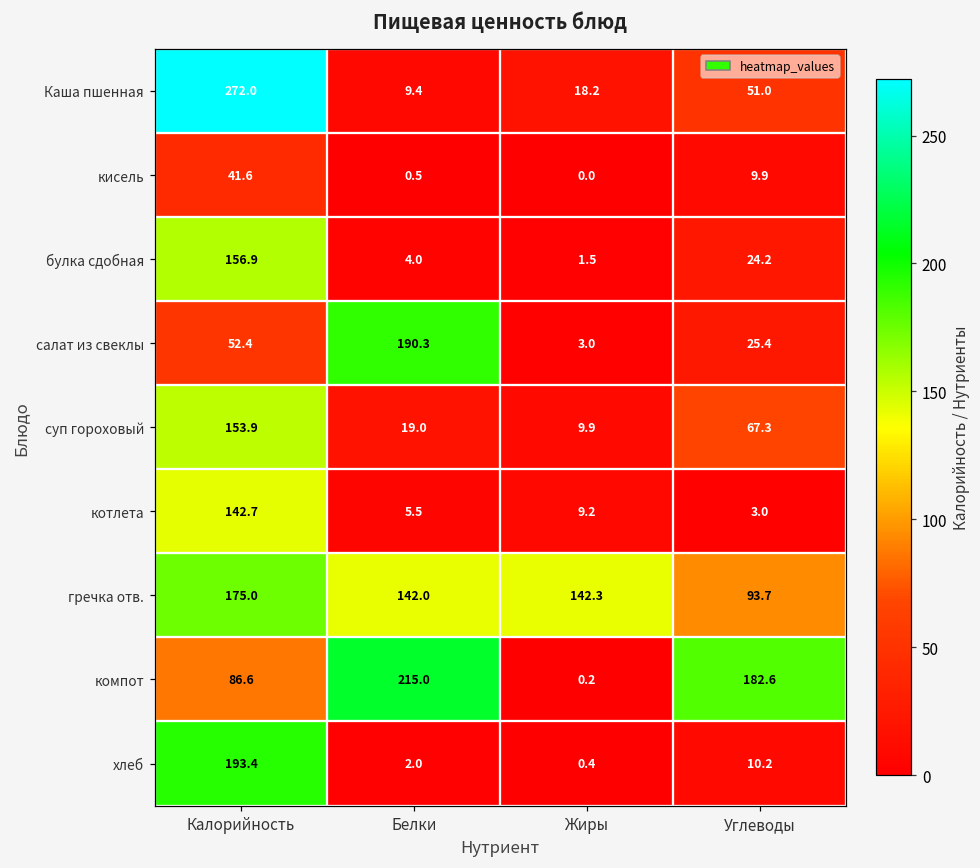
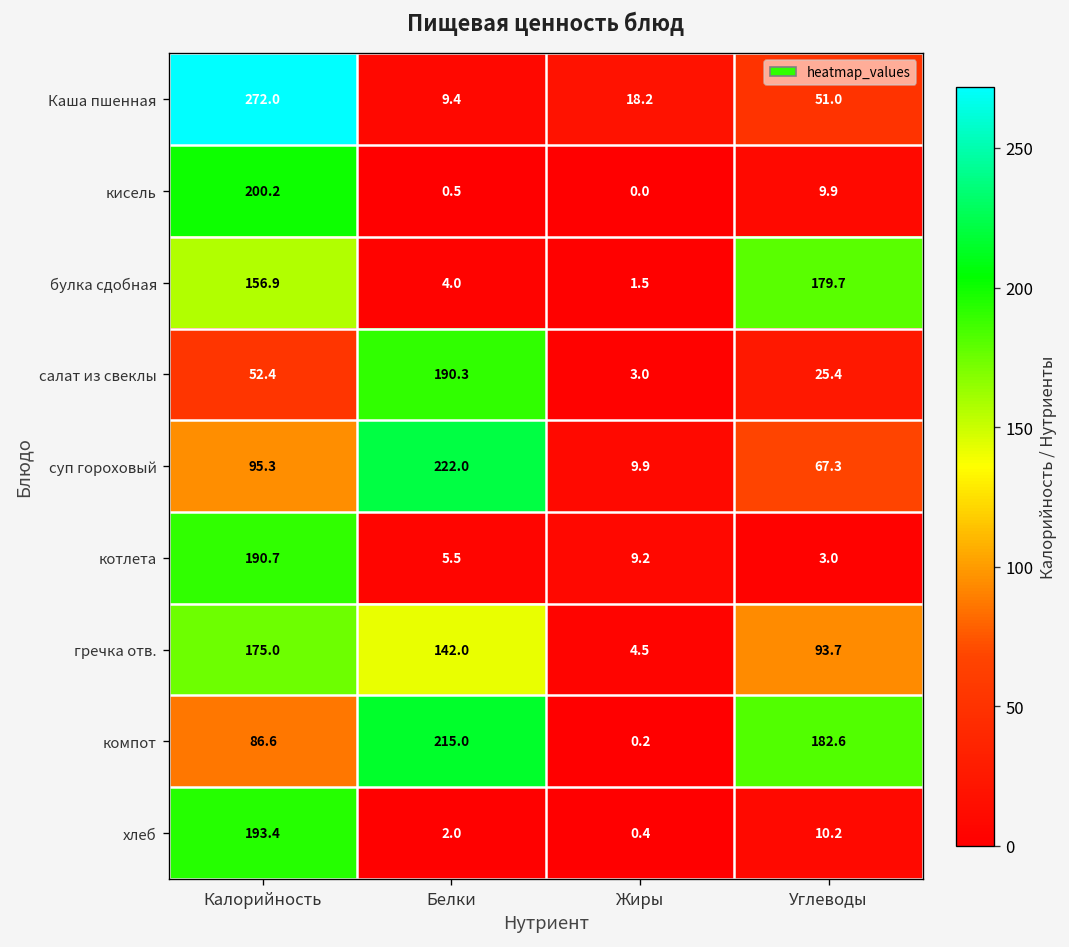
кисель, Калорийность: 41.6 -> 200.2
булка сдобная, Углеводы: 24.2 -> 179.7
суп гороховый, Калорийность: 153.9 -> 95.3
суп гороховый, Белки: 19.0 -> 222.0
котлета, Калорийность: 142.7 -> 190.7
гречка отв., Жиры: 142.3 -> 4.5
